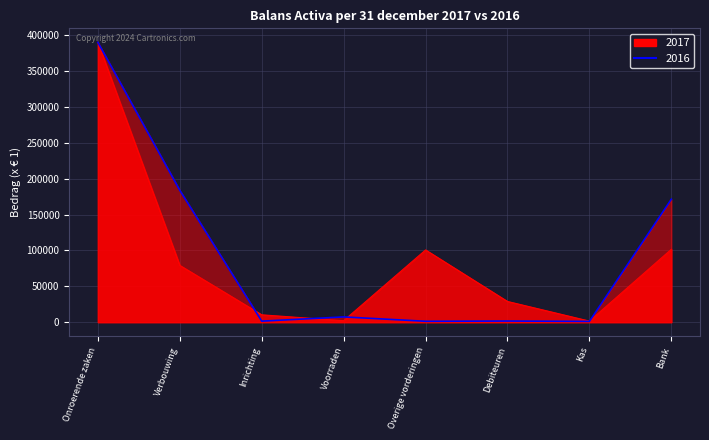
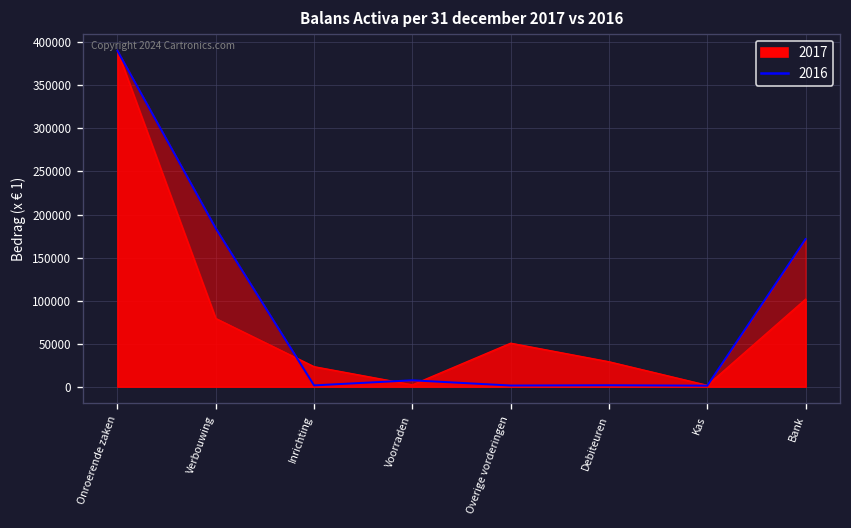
2017, Inrichting: 10000 -> 20000
2017, Overige vorderingen: 100000 -> 50000
